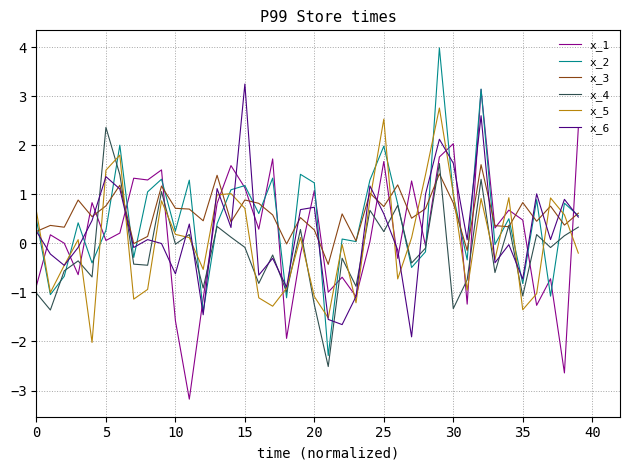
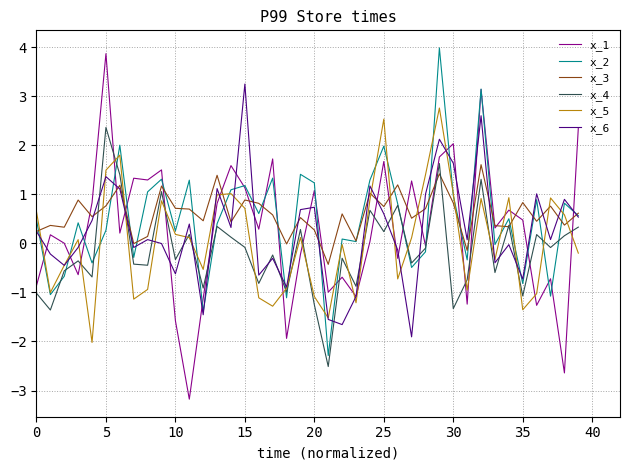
x_1, 5: 0.1 -> 3.9
x_4, 10: 0.0 -> -0.3
